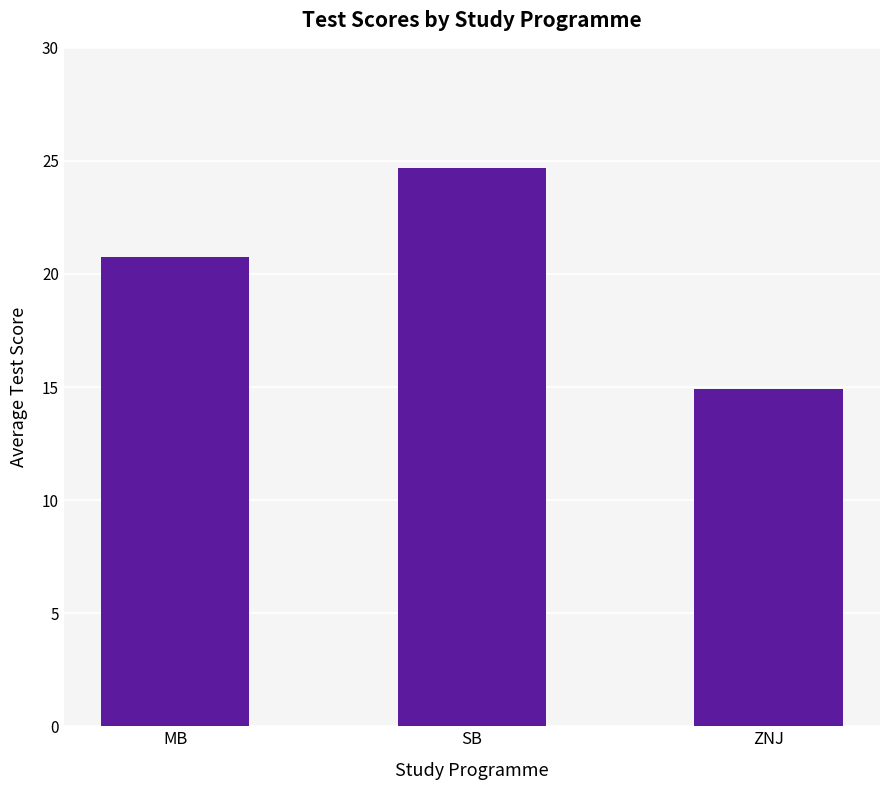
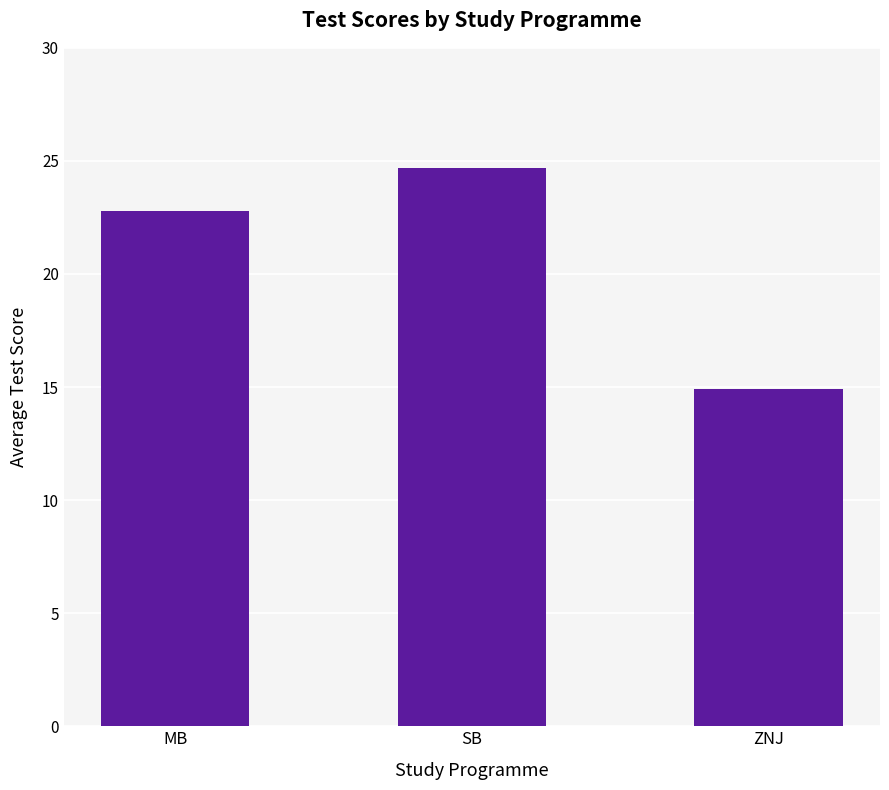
MB: 20.8 -> 22.8
